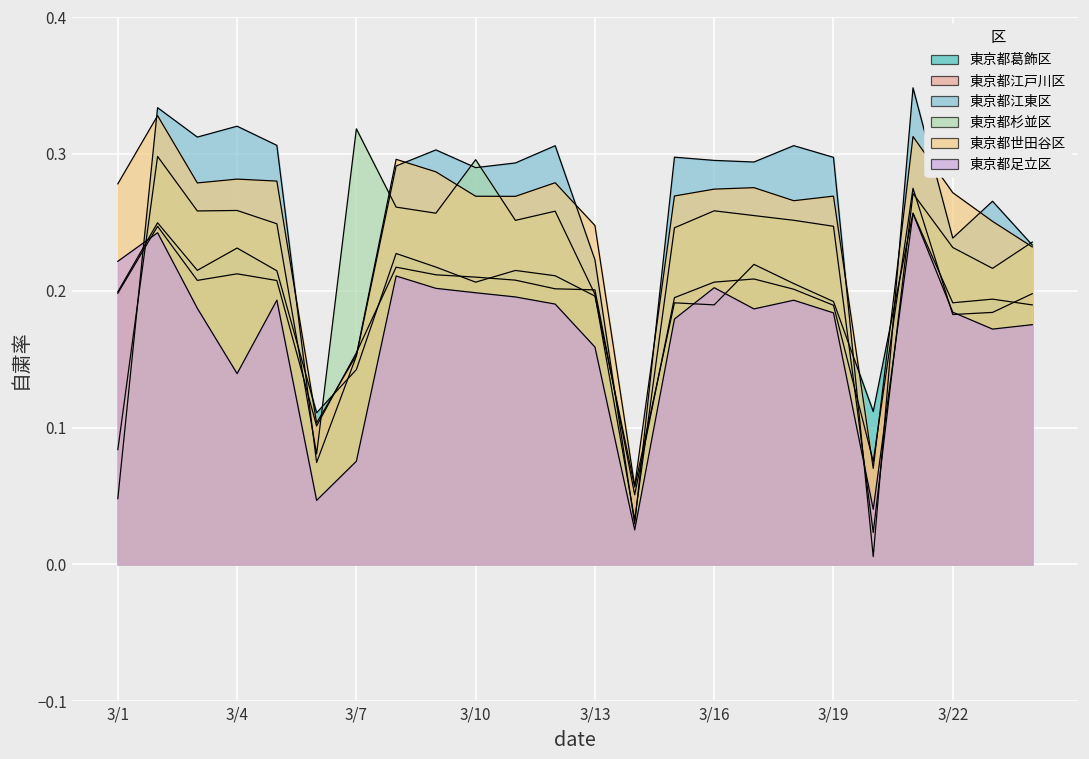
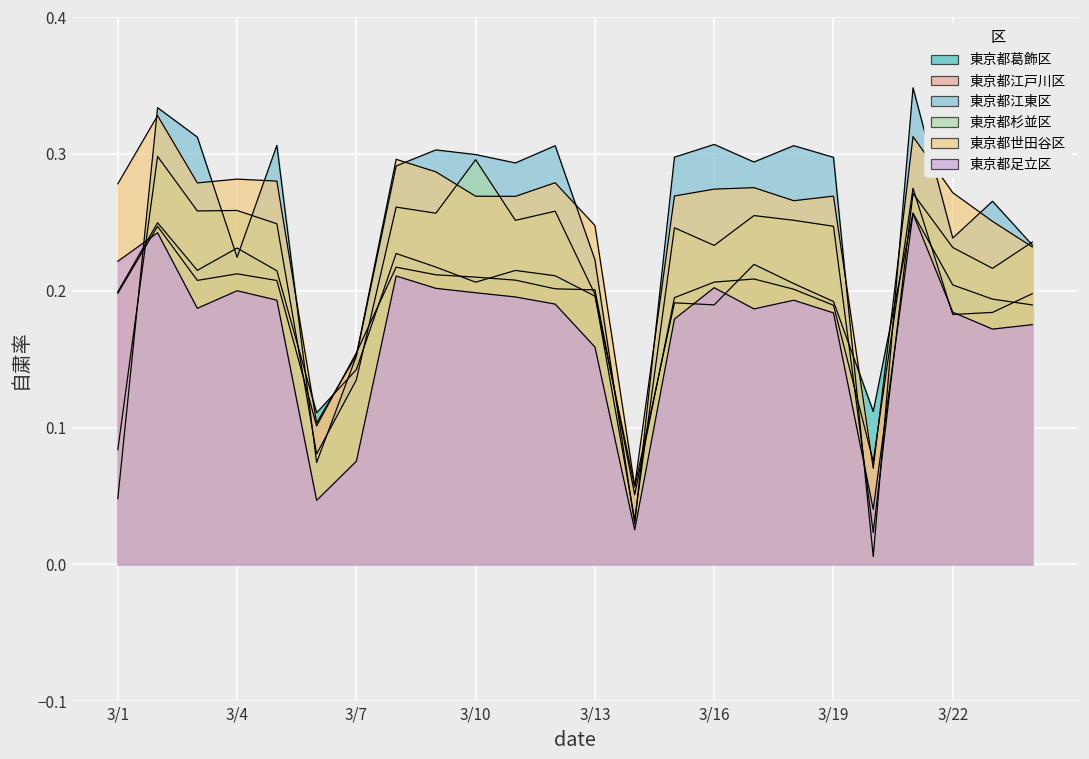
東京都江東区, 3/4: 0.320 -> 0.224
東京都足立区, 3/4: 0.139 -> 0.200
東京都杉並区, 3/7: 0.318 -> 0.135
東京都江東区, 3/10: 0.290 -> 0.300
東京都江東区, 3/16: 0.295 -> 0.307
東京都杉並区, 3/16: 0.258 -> 0.233
東京都葛飾区, 3/22: 0.191 -> 0.204
